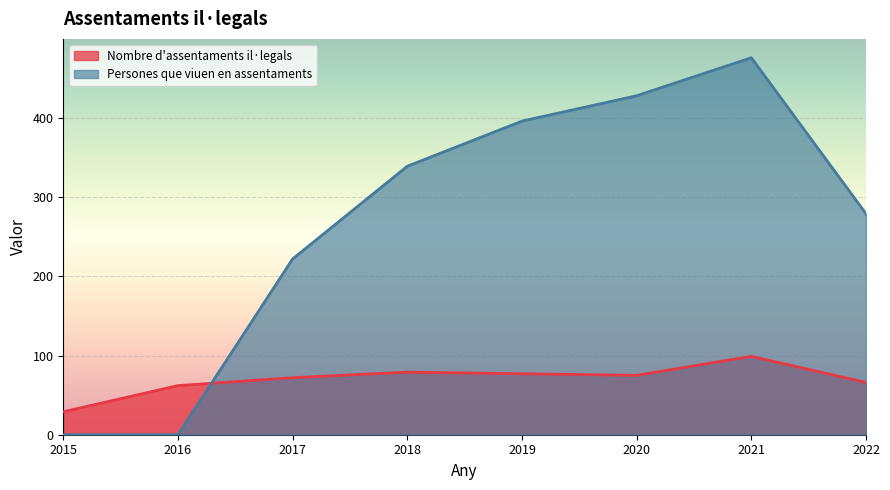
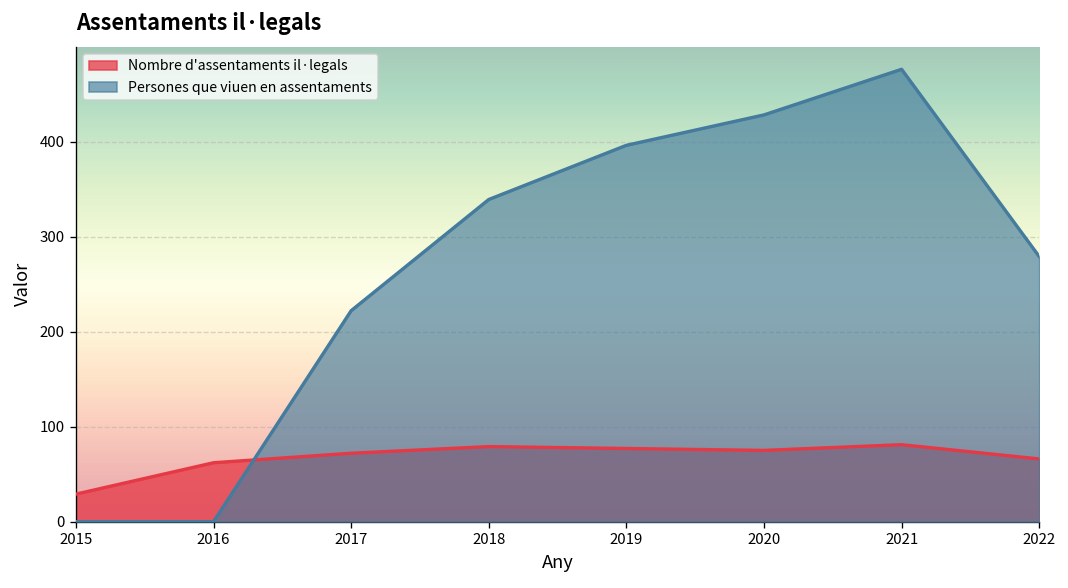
Nombre d'assentaments il·legals, 2021: 100 -> 80
